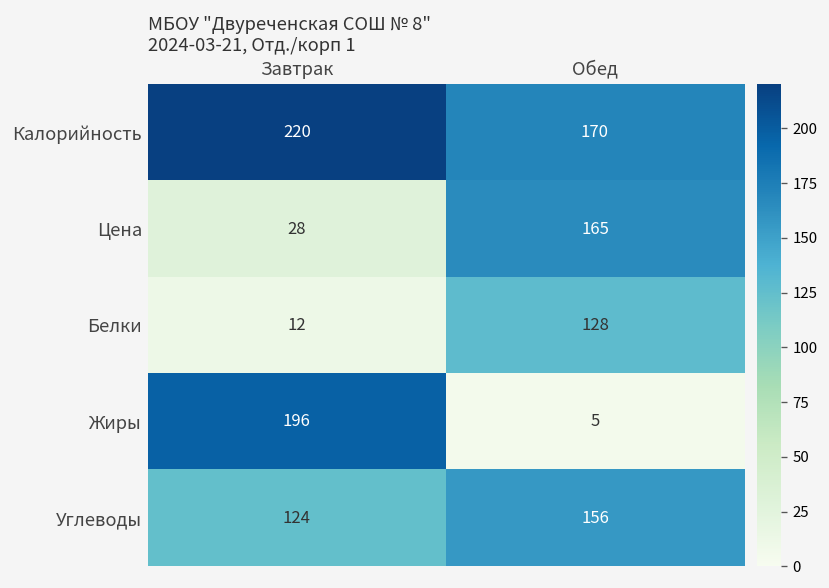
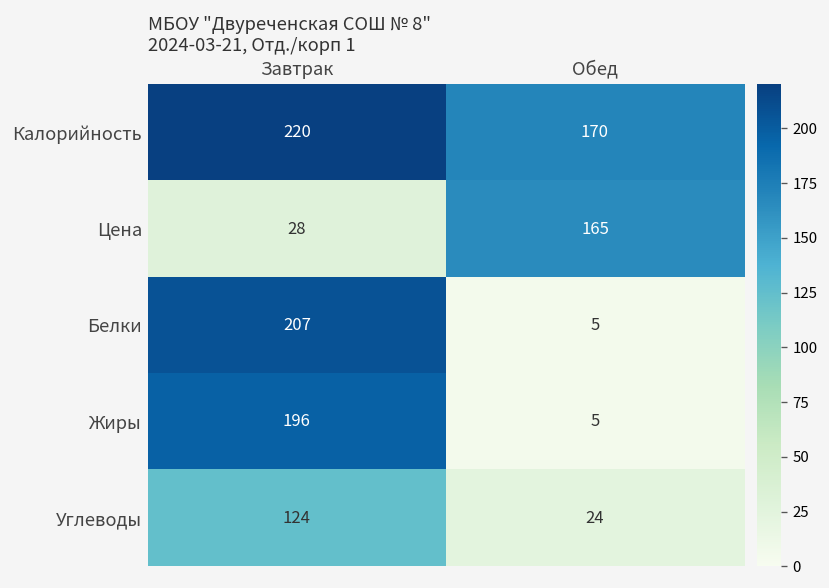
Белки, Завтрак: 12 -> 207
Белки, Обед: 128 -> 5
Углеводы, Обед: 156 -> 24
